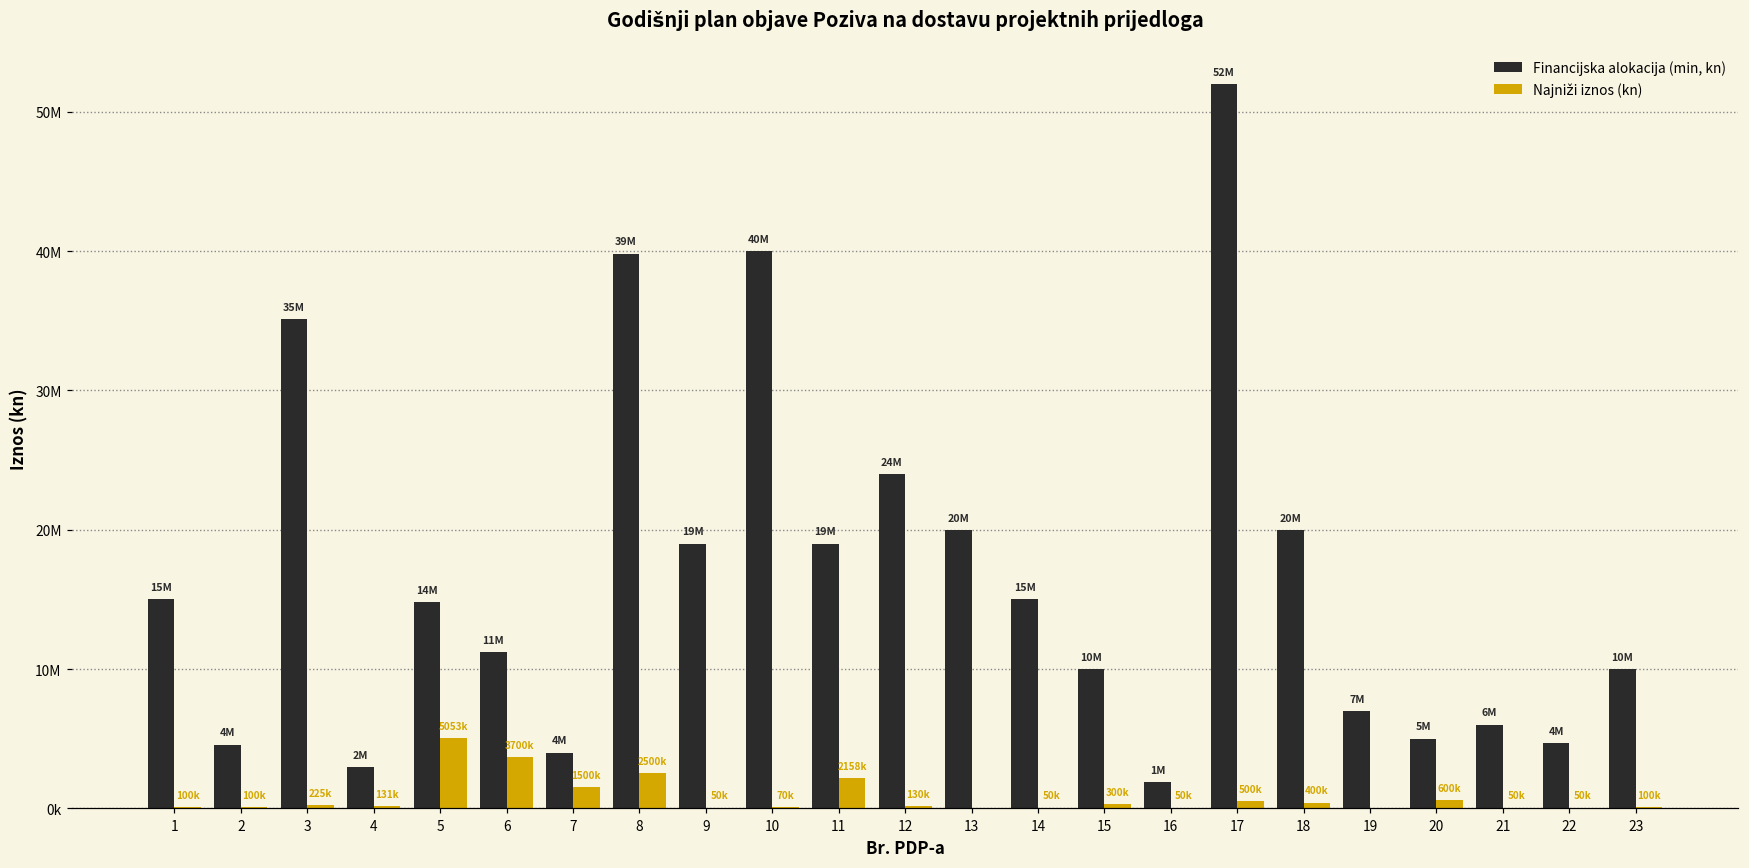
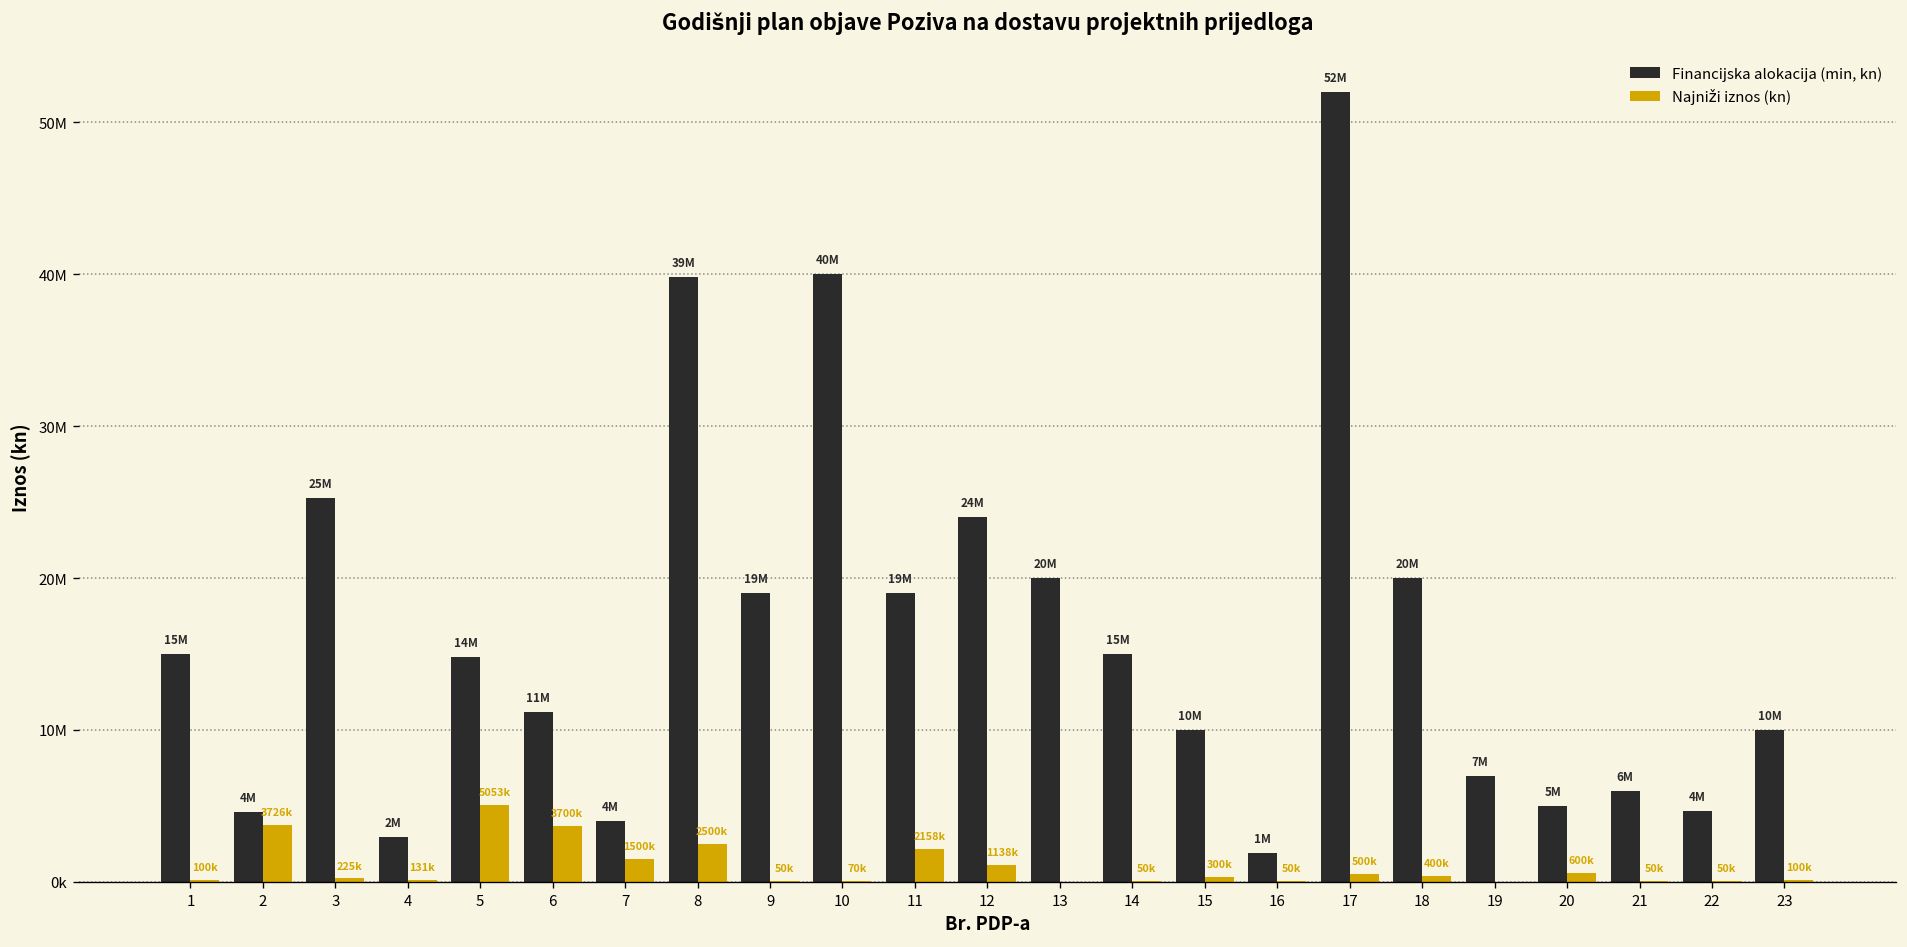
Najniži iznos (kn), 2: 100k -> 3726k
Financijska alokacija (min, kn), 3: 35M -> 25M
Najniži iznos (kn), 12: 130k -> 1138k
